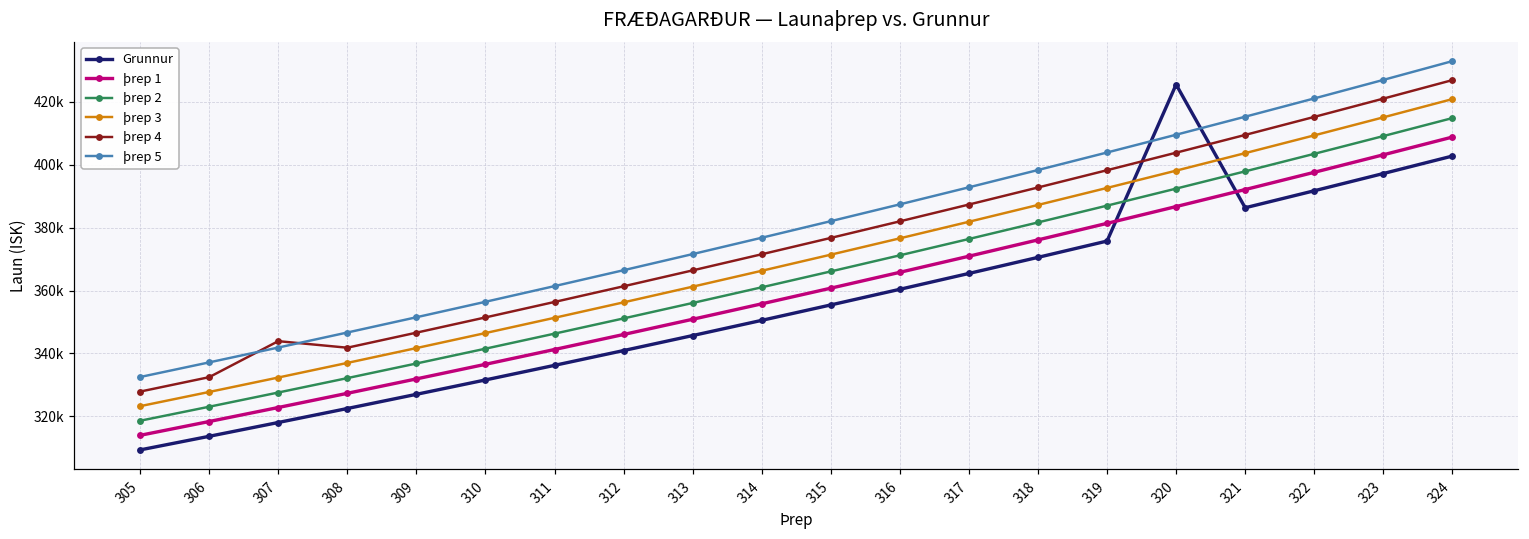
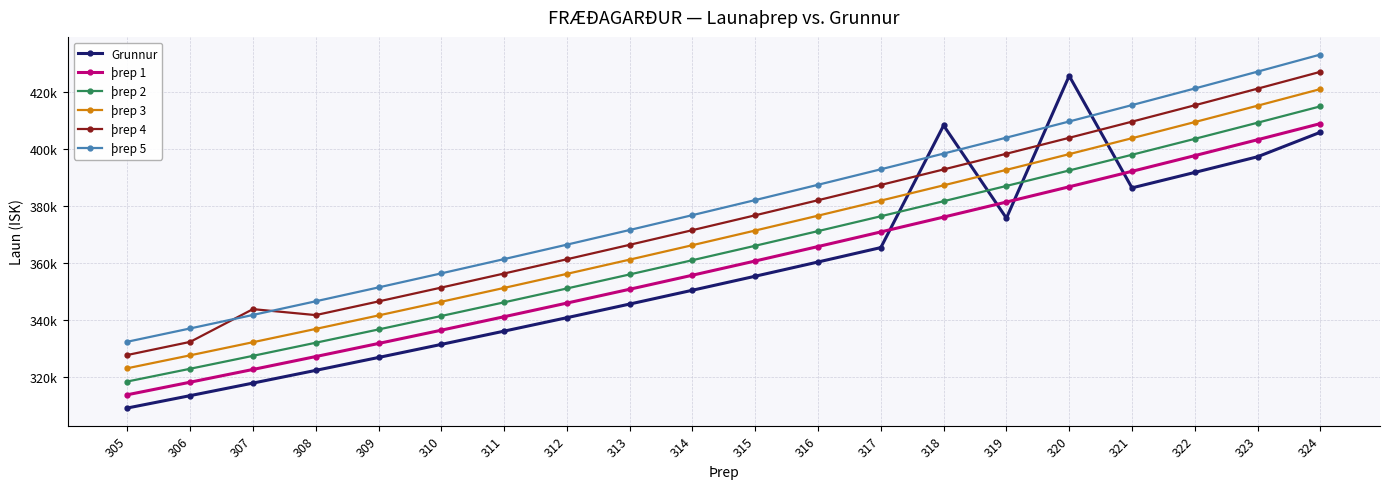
Grunnur, 318: 371000 -> 408000
Grunnur, 324: 403000 -> 406000
